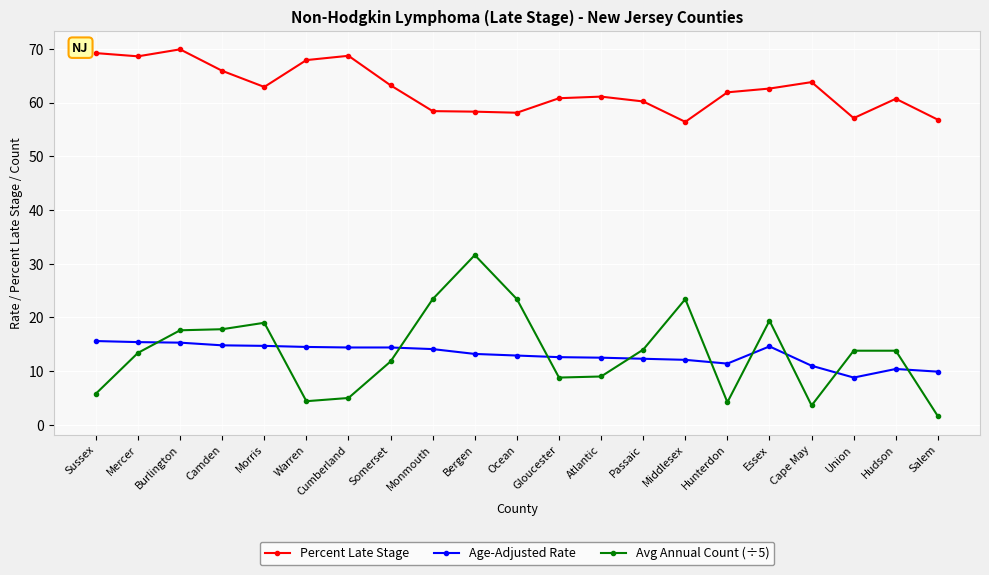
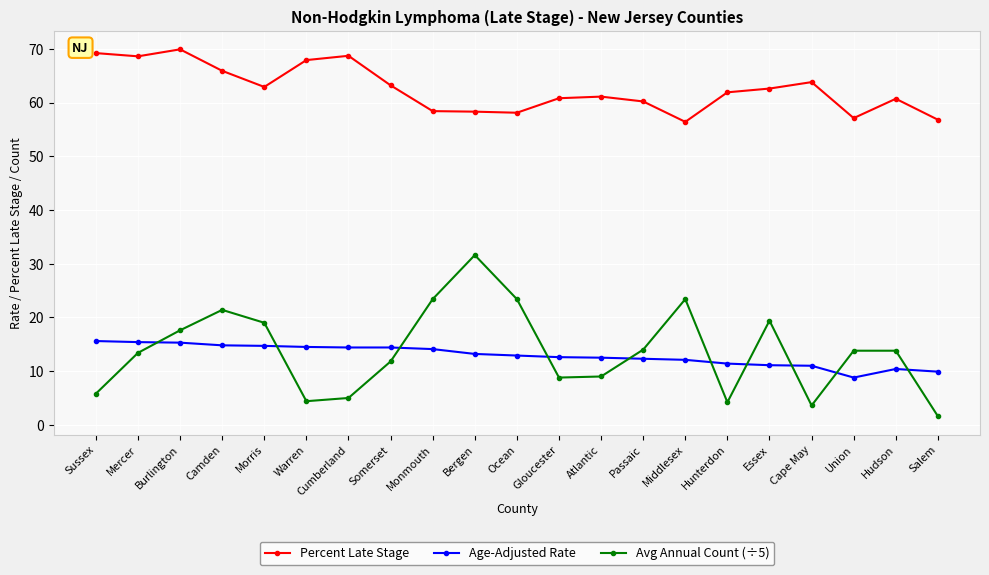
Avg Annual Count (÷5), Camden: 18 -> 21
Age-Adjusted Rate, Essex: 15 -> 11
